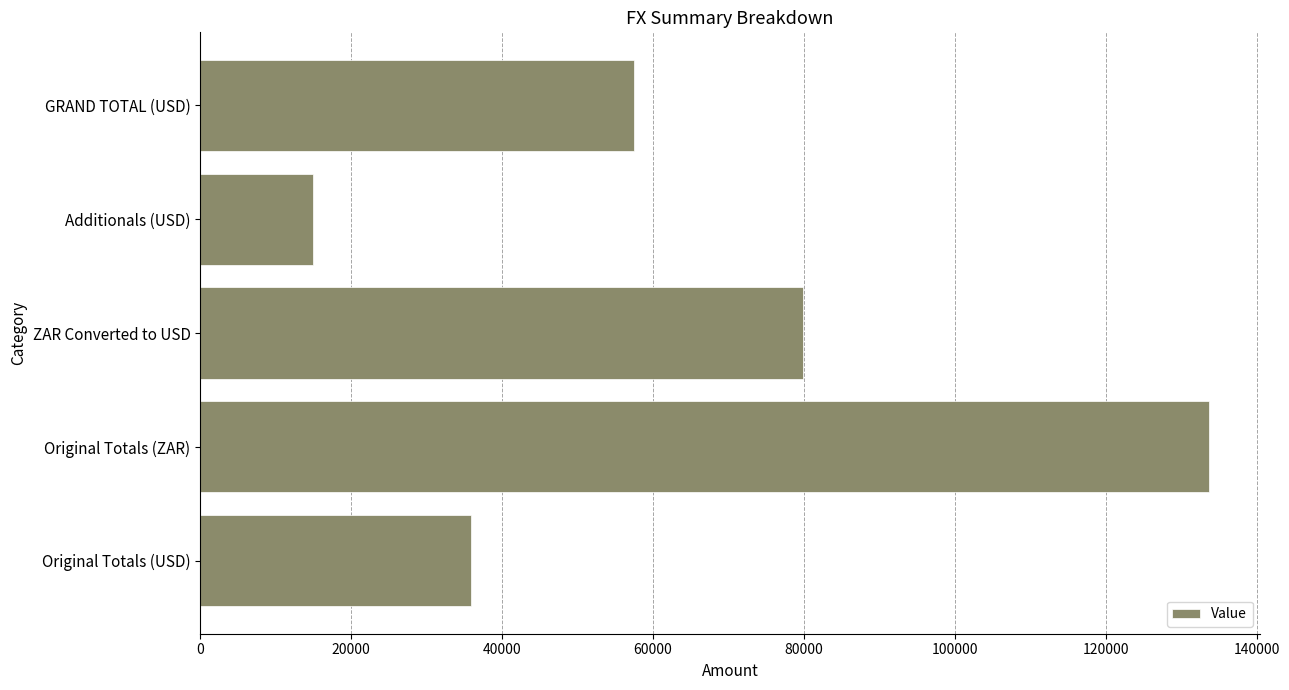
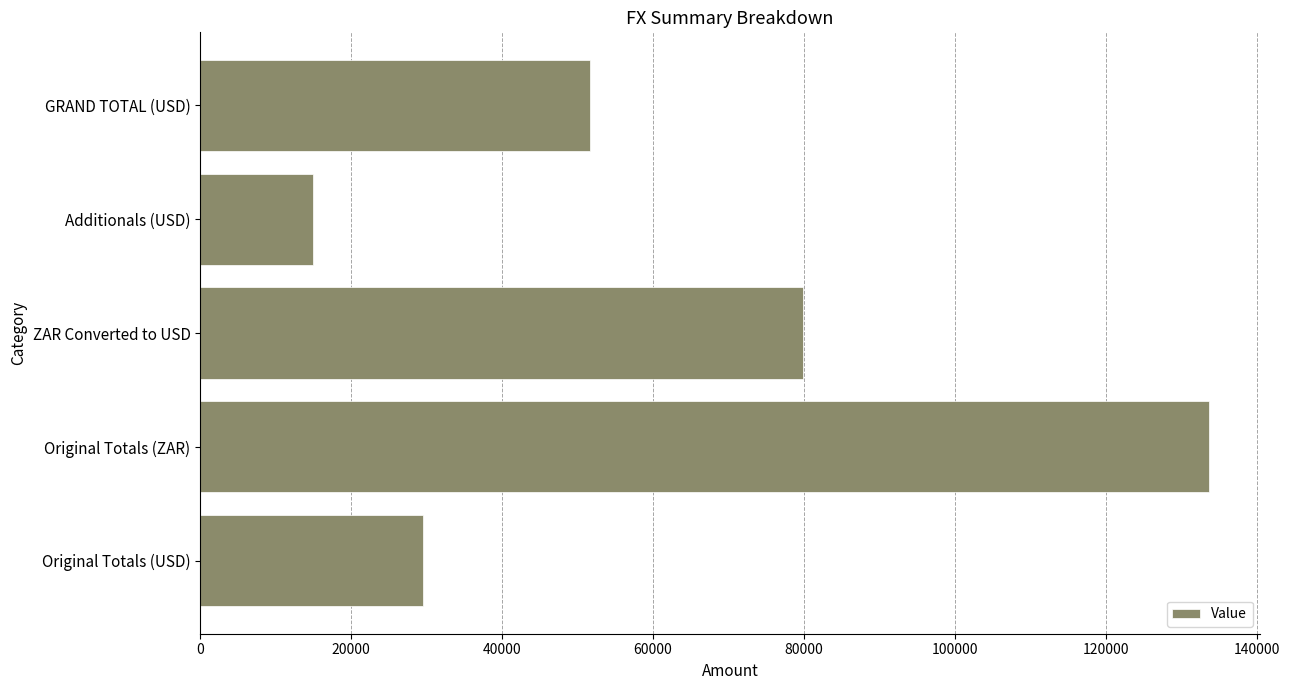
GRAND TOTAL (USD): 58000 -> 52000
Original Totals (USD): 36000 -> 29000
